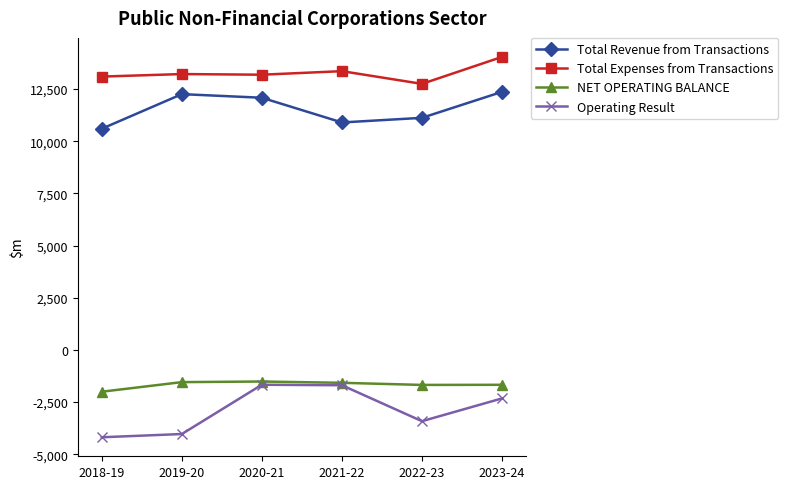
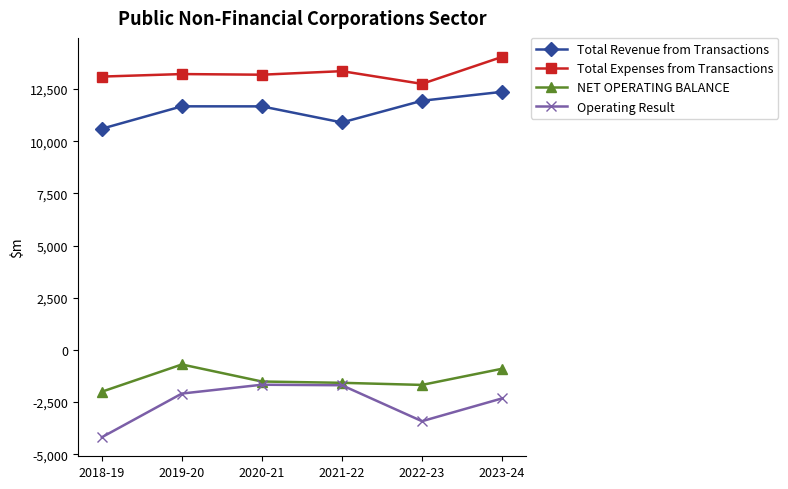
Total Revenue from Transactions, 2019-20: 12,300 -> 11,700
NET OPERATING BALANCE, 2019-20: -1,500 -> -700
Operating Result, 2019-20: -4,000 -> -2,100
Total Revenue from Transactions, 2020-21: 12,100 -> 11,700
Total Revenue from Transactions, 2022-23: 11,100 -> 11,900
NET OPERATING BALANCE, 2023-24: -1,700 -> -900
